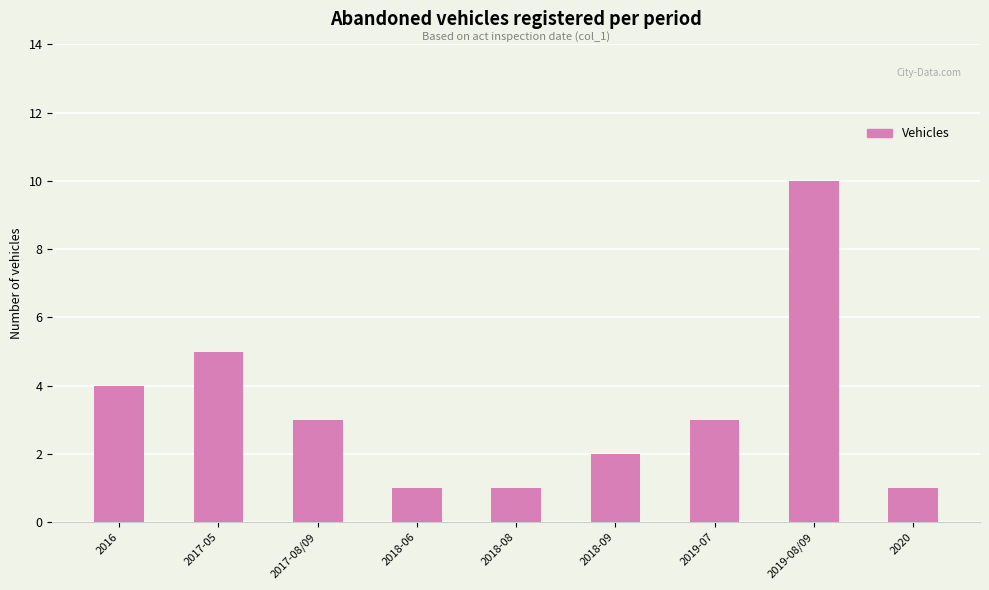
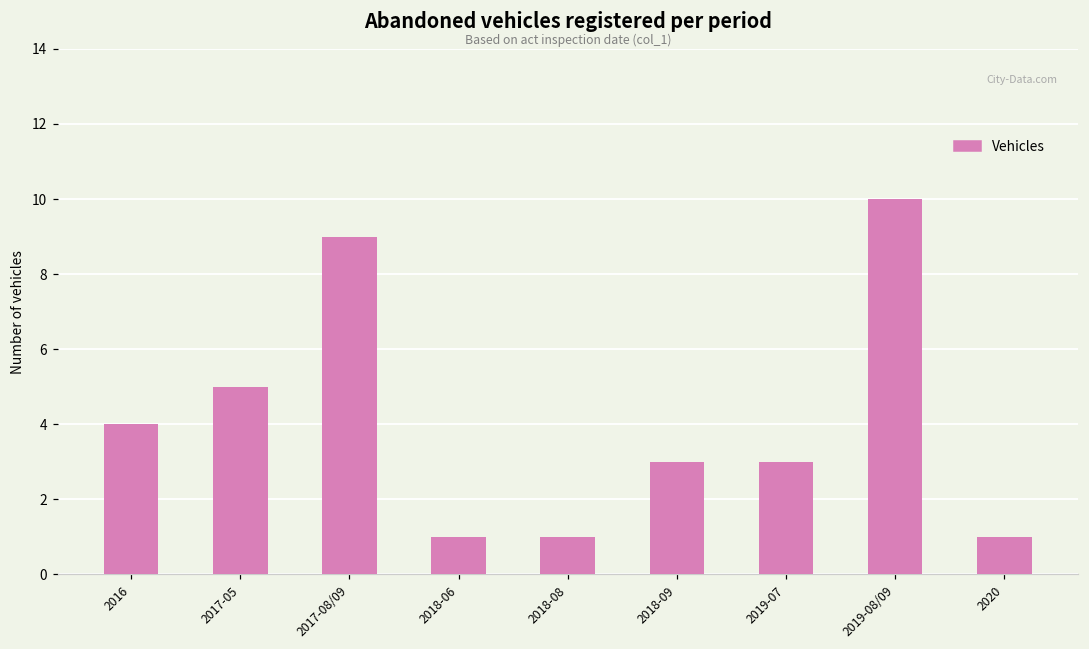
2017-08/09: 3 -> 9
2018-09: 2 -> 3
